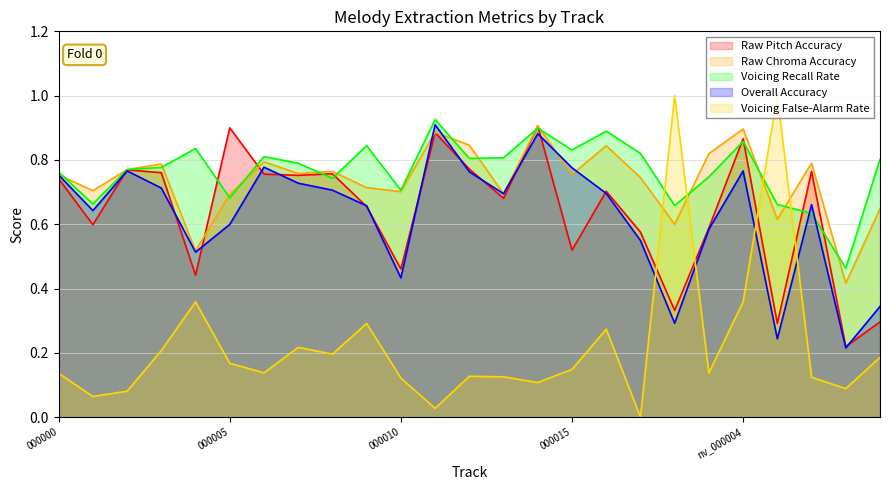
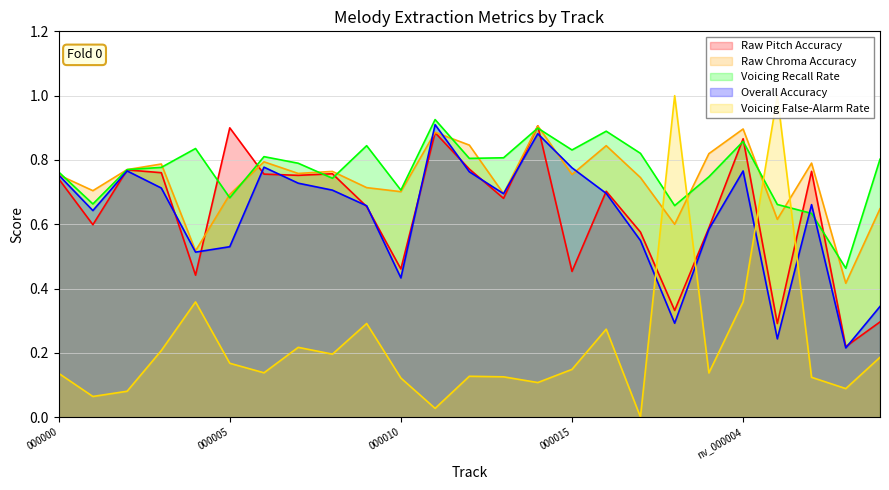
Overall Accuracy, 000005: 0.60 -> 0.53
Raw Pitch Accuracy, 000015: 0.52 -> 0.45
